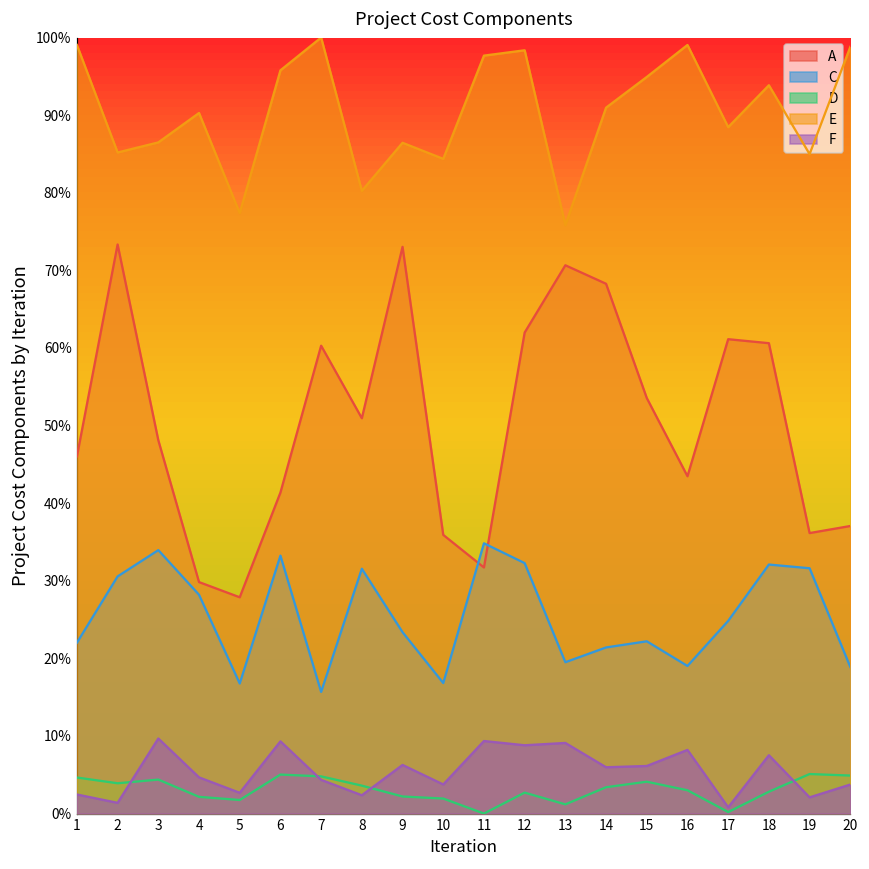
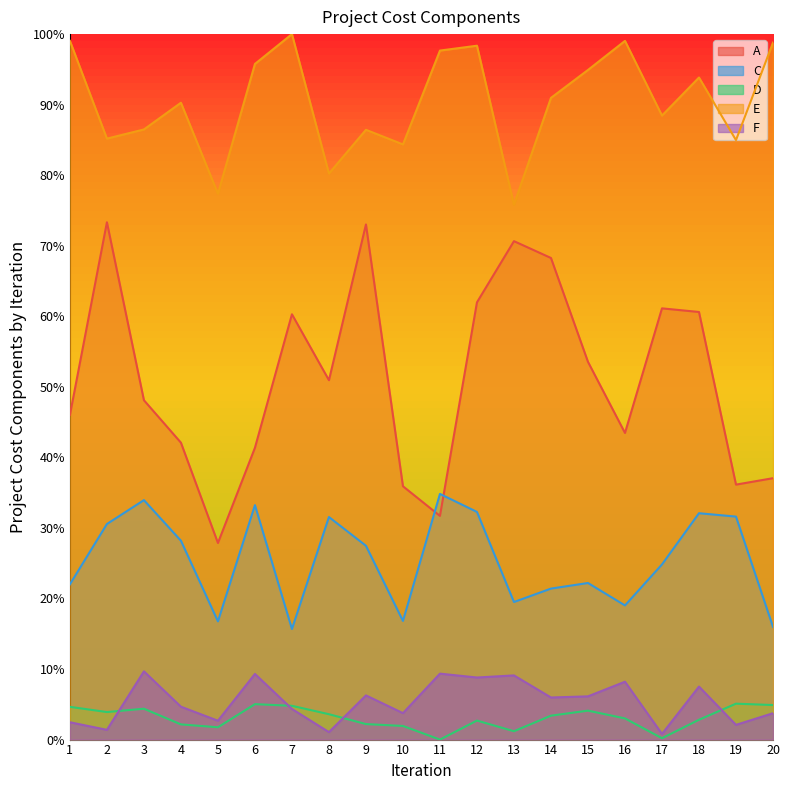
A, 4: 30% -> 42%
F, 8: 2% -> 1%
C, 9: 23% -> 27%
C, 20: 19% -> 16%
